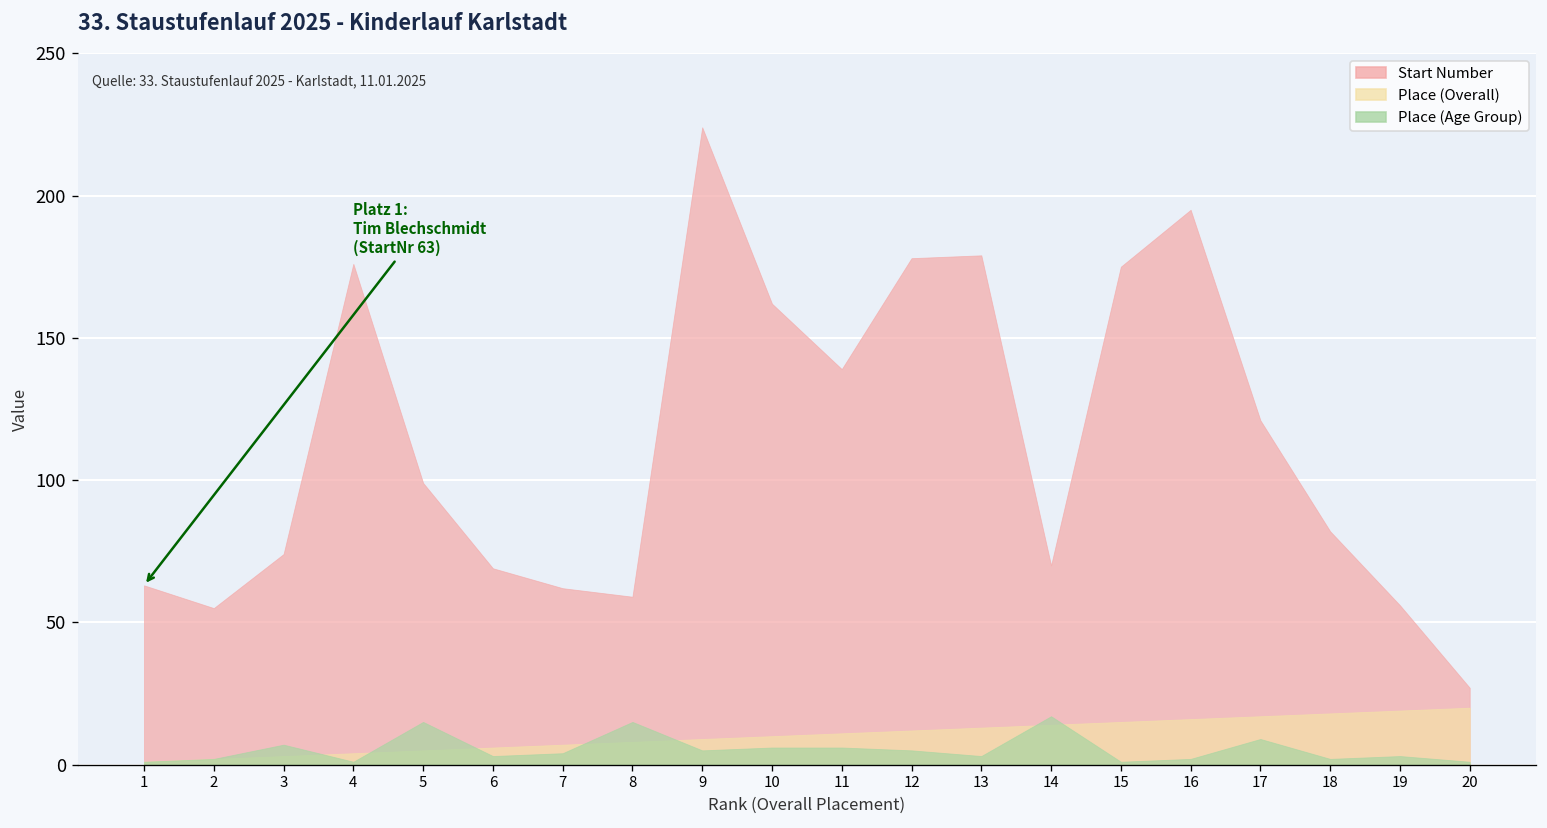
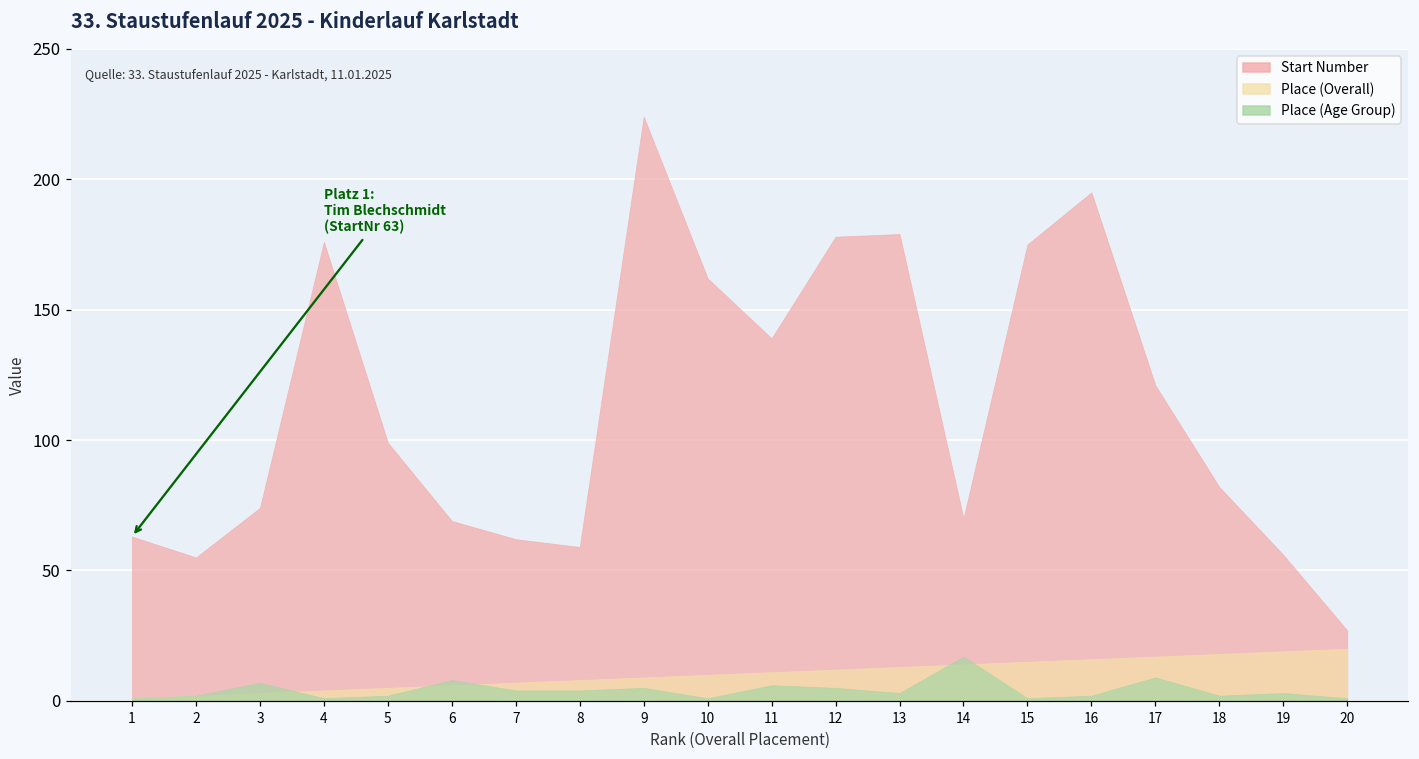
Place (Age Group), 5: 15 -> 2
Place (Age Group), 6: 3 -> 8
Place (Age Group), 8: 15 -> 4
Place (Age Group), 10: 6 -> 1
